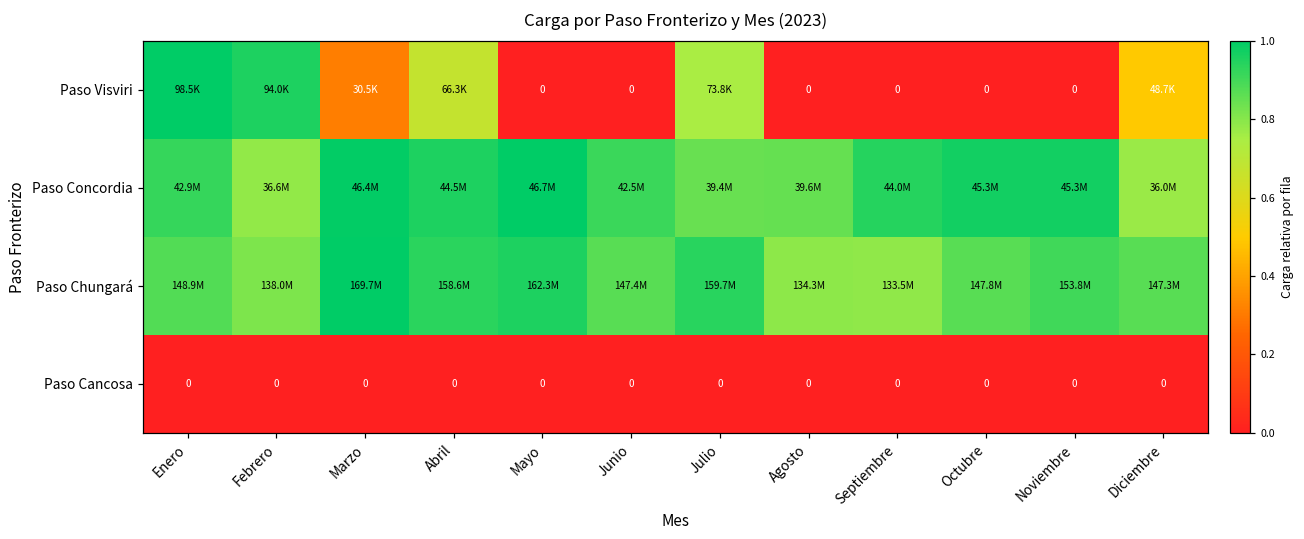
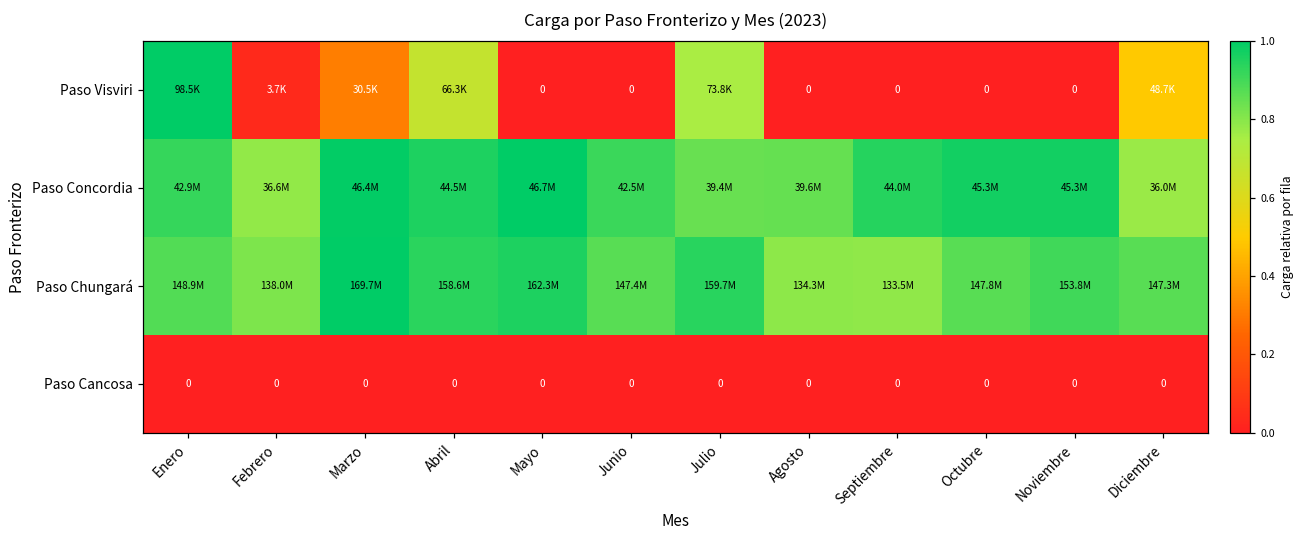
Paso Visviri, Febrero: 94.0K -> 3.7K
